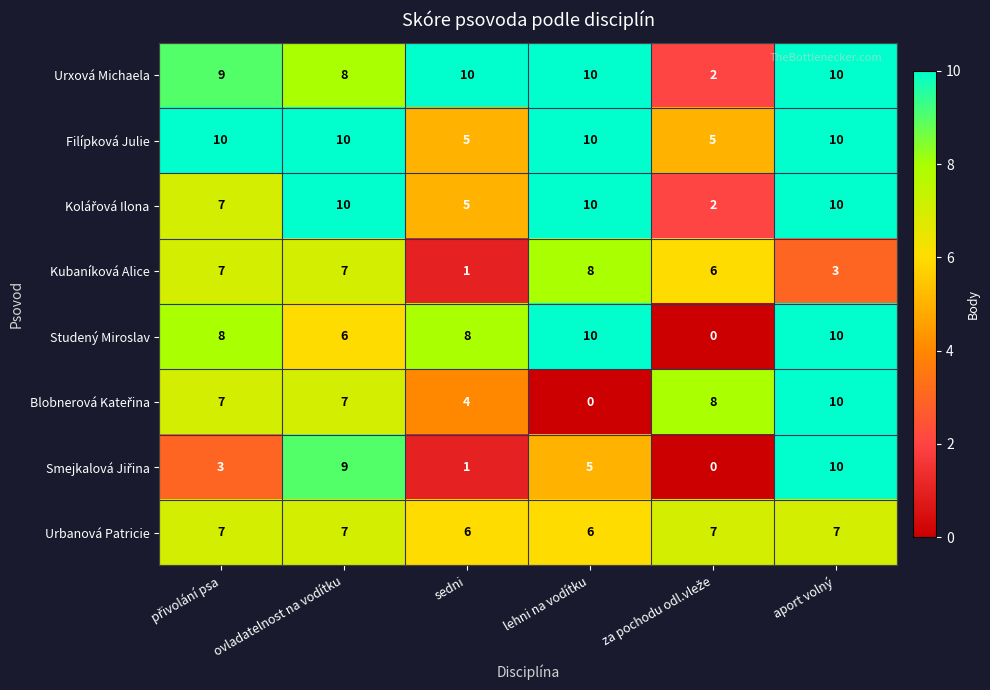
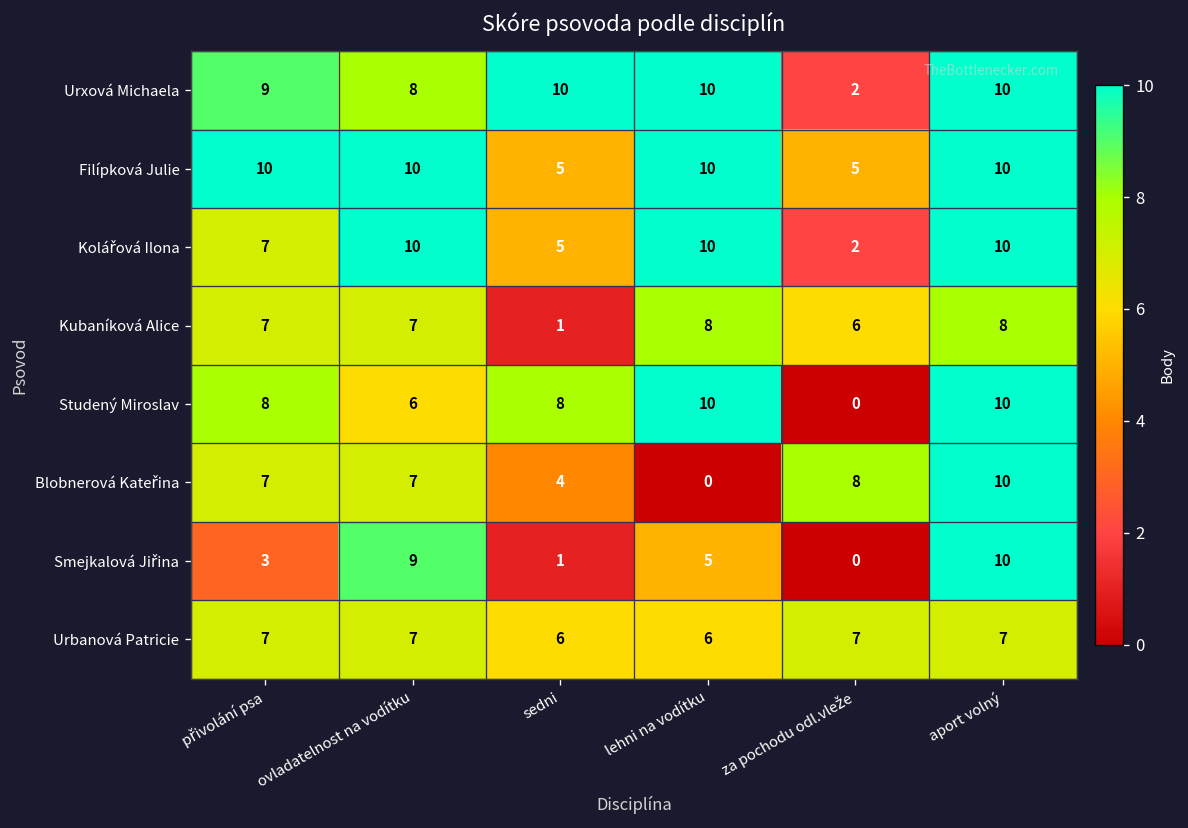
Kubaníková Alice, aport volný: 3 -> 8
